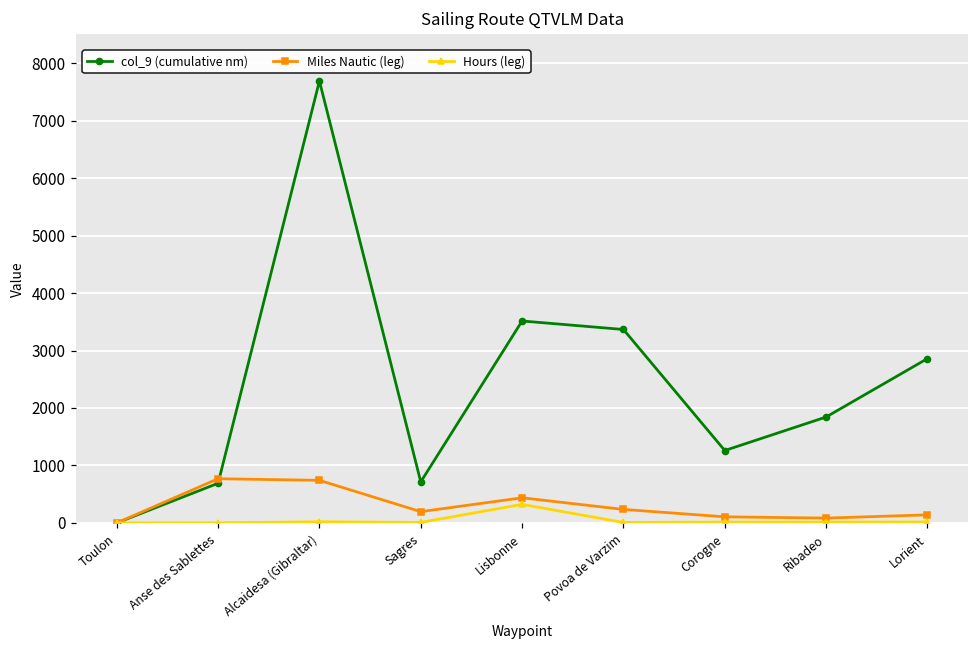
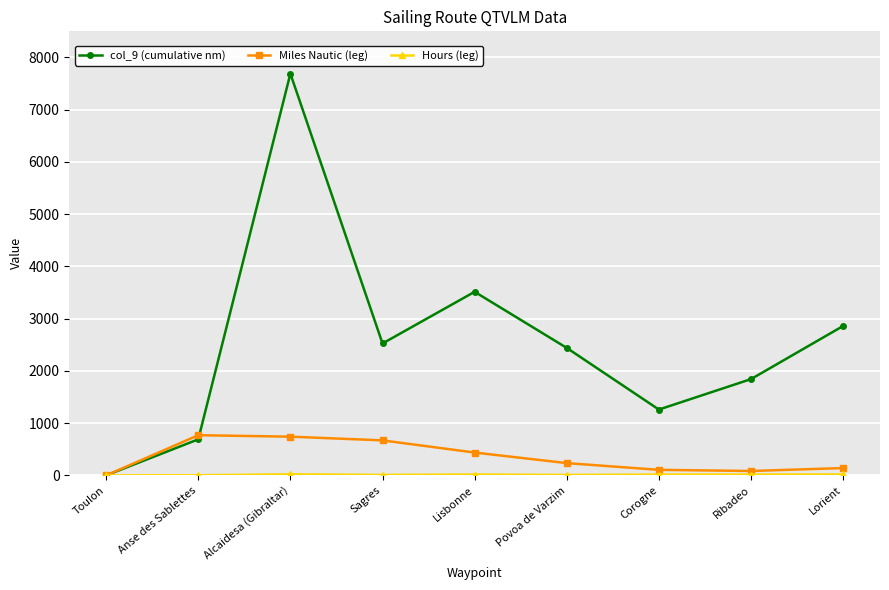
col_9 (cumulative nm), Sagres: 700 -> 2500
Miles Nautic (leg), Sagres: 200 -> 700
Hours (leg), Lisbonne: 300 -> 0
col_9 (cumulative nm), Povoa de Varzim: 3400 -> 2400
